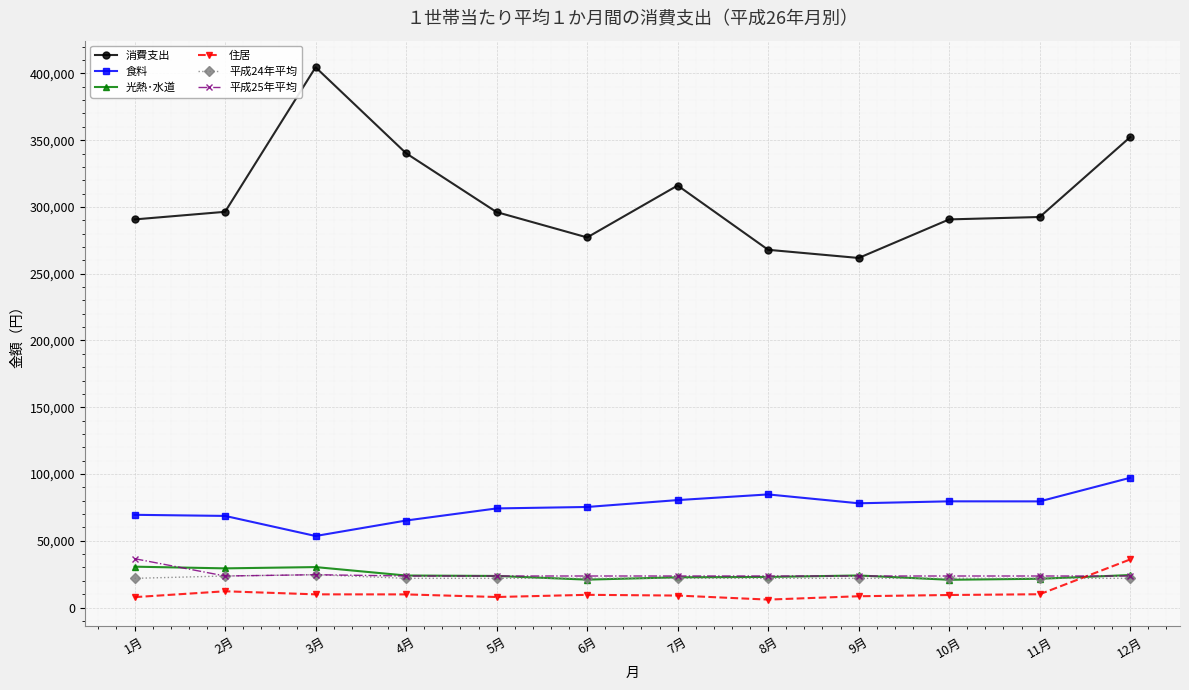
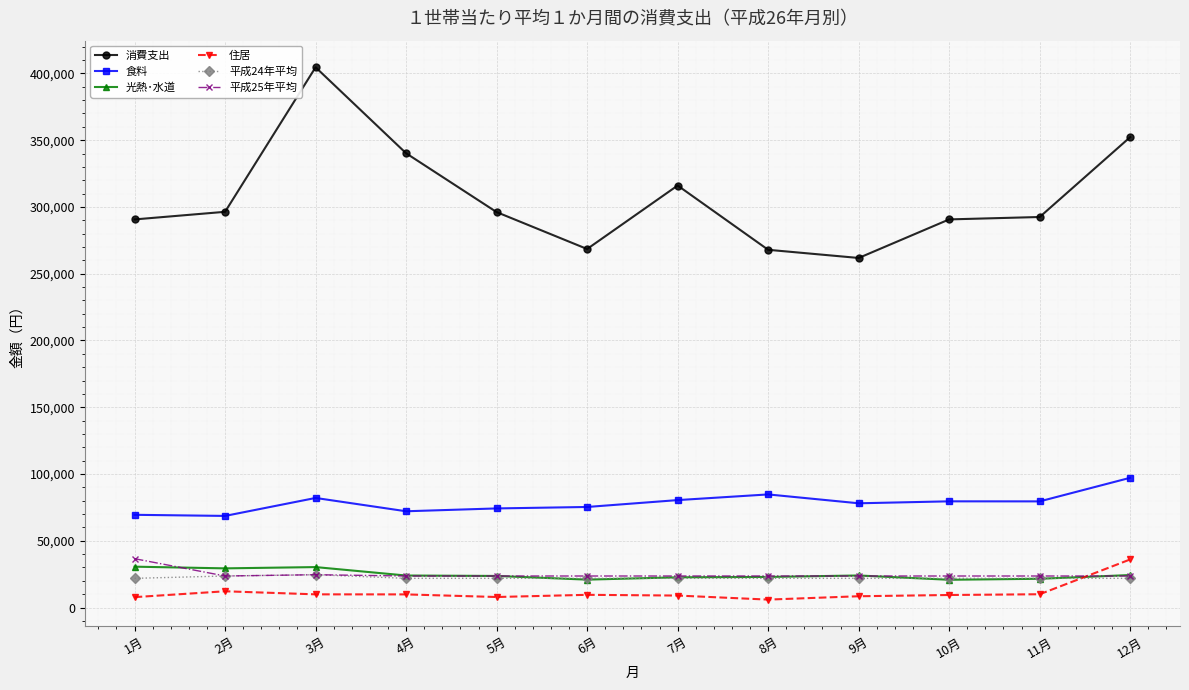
食料, 3月: 54,000 -> 82,000
食料, 4月: 65,000 -> 72,000
消費支出, 6月: 277,000 -> 268,000
